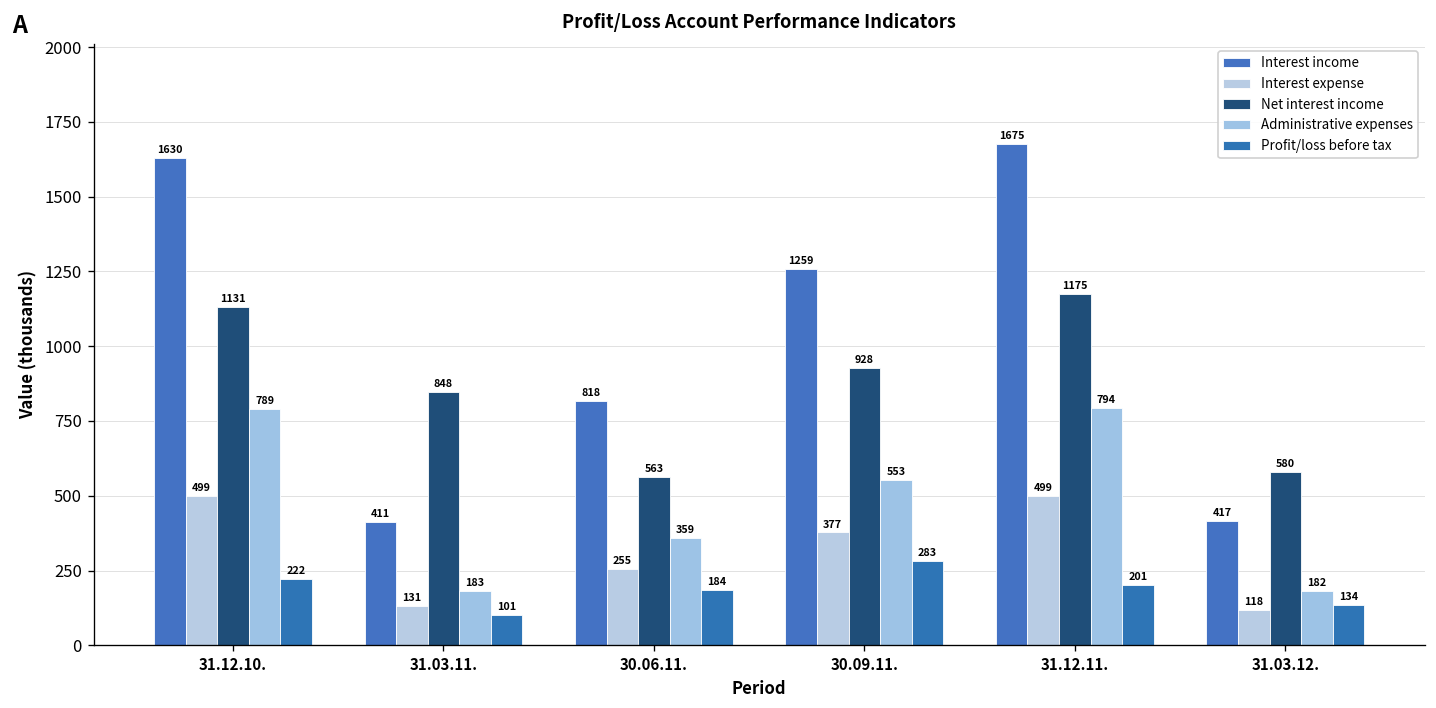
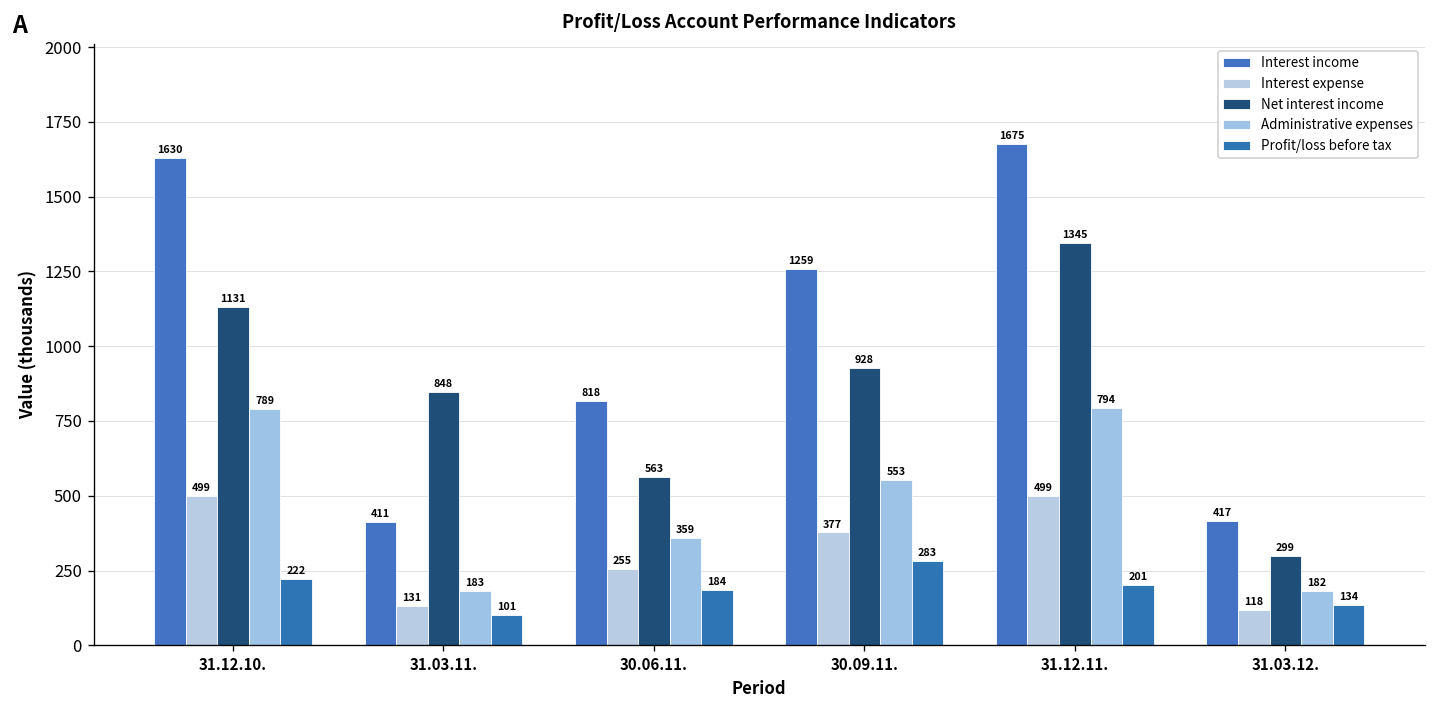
Net interest income, 31.12.11.: 1175 -> 1345
Net interest income, 31.03.12.: 580 -> 299
